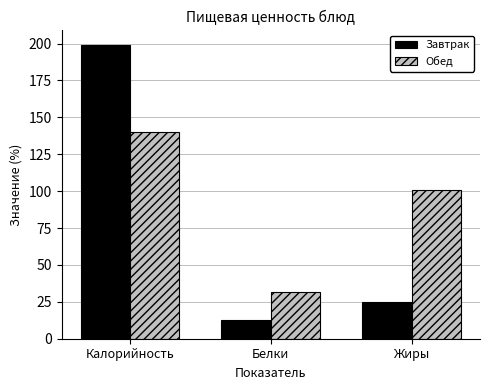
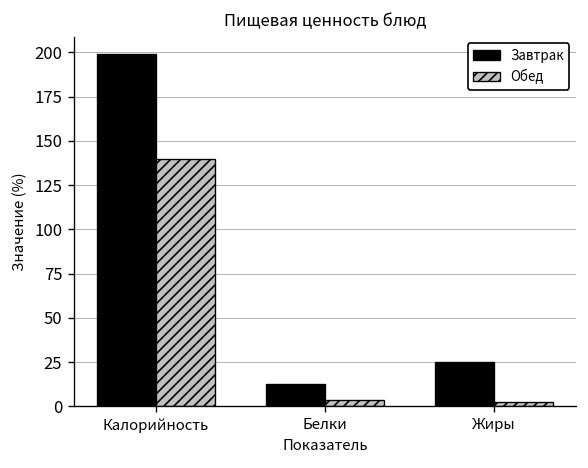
Обед, Белки: 32 -> 4
Обед, Жиры: 101 -> 3
